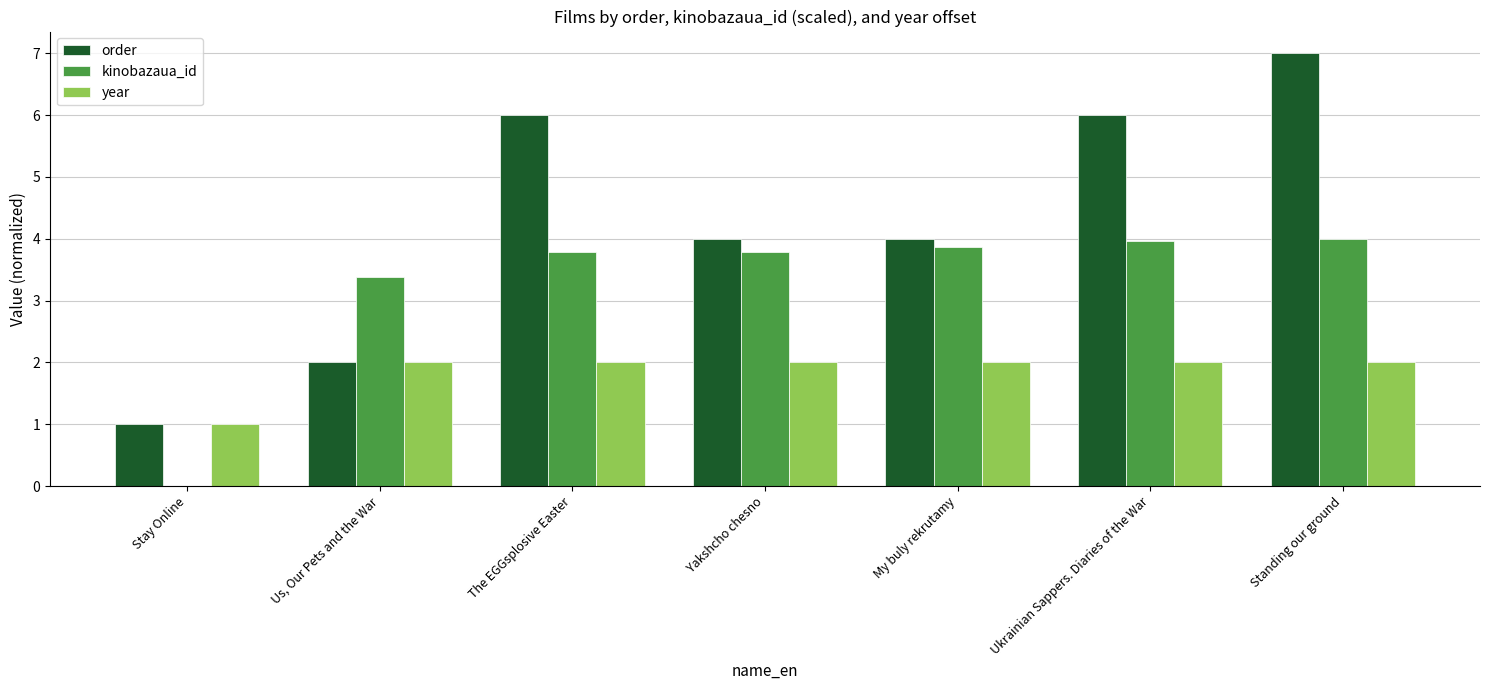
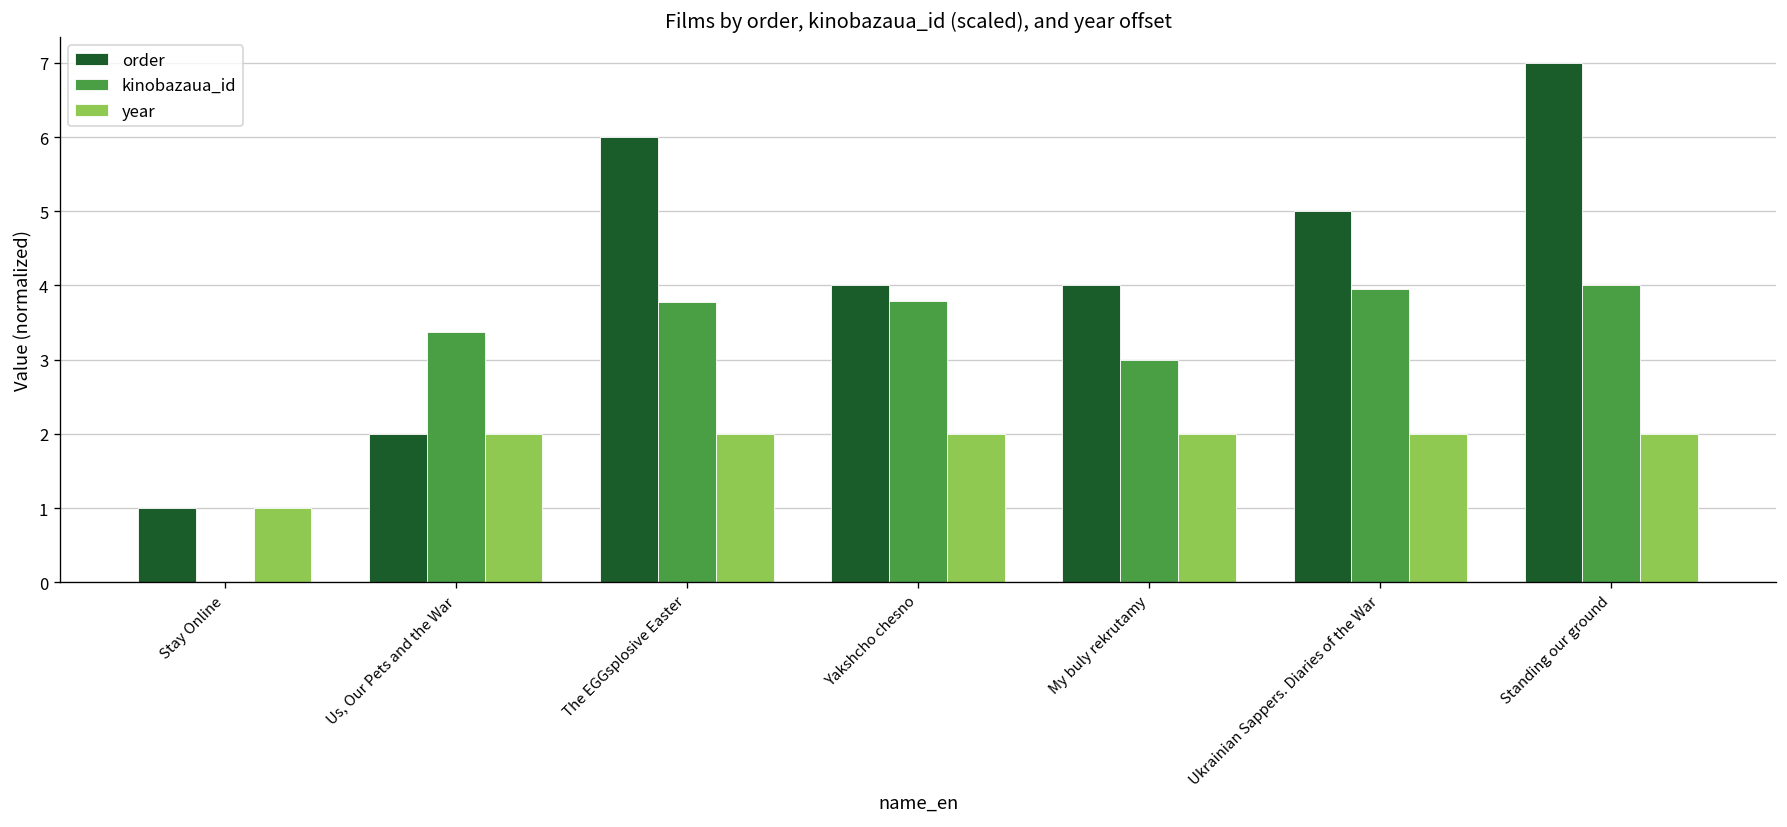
kinobazaua_id, My buly rekrutamy: 3.9 -> 3.0
order, Ukrainian Sappers. Diaries of the War: 6 -> 5
